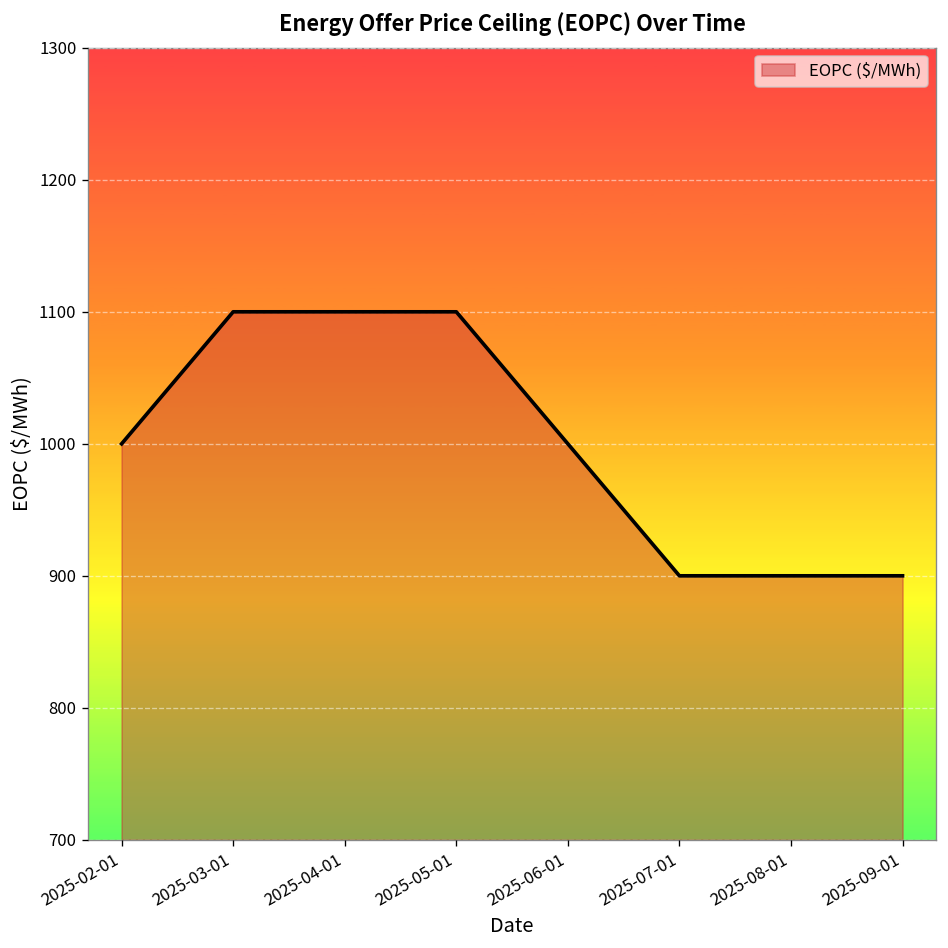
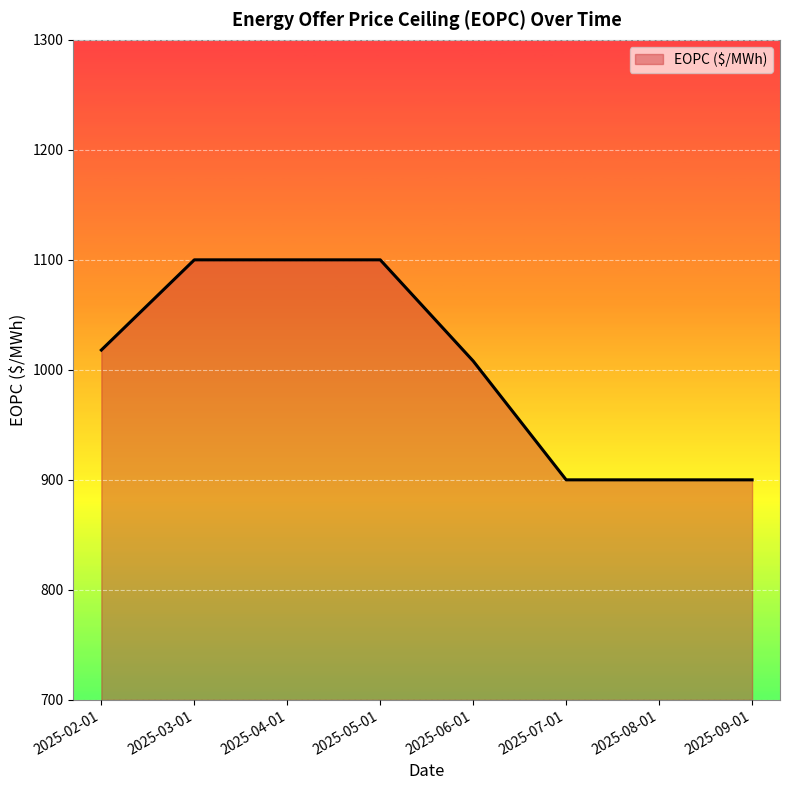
2025-02-01: 1000 -> 1018
2025-06-01: 1000 -> 1008
